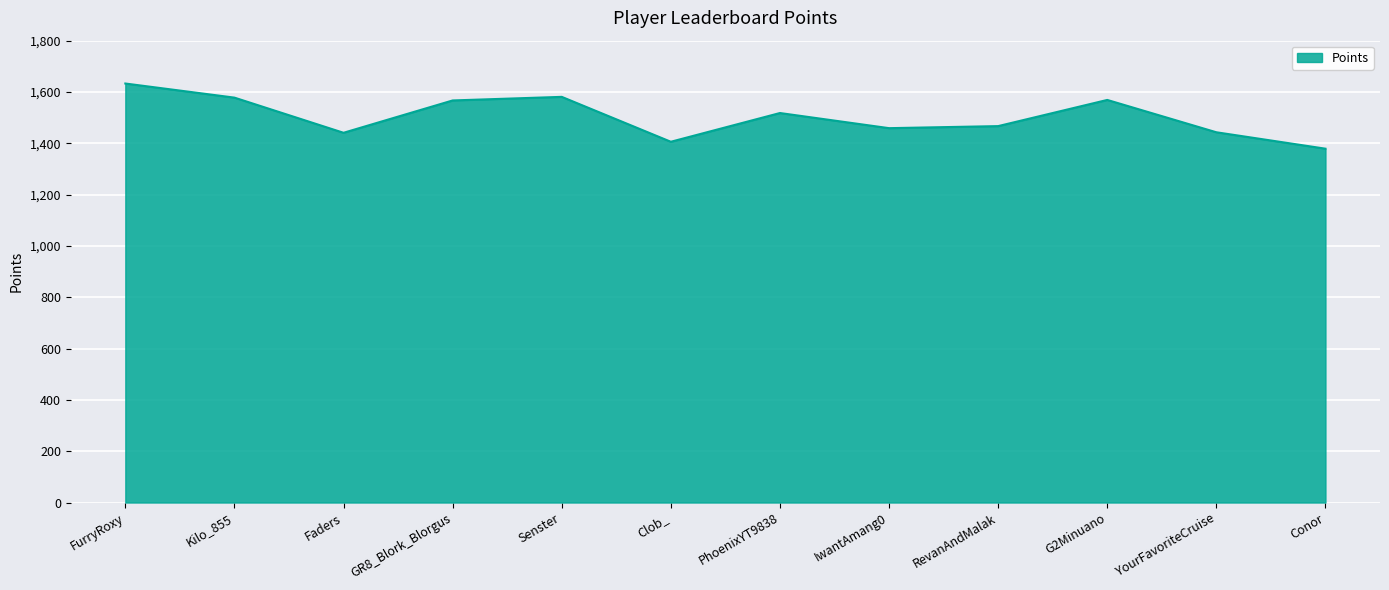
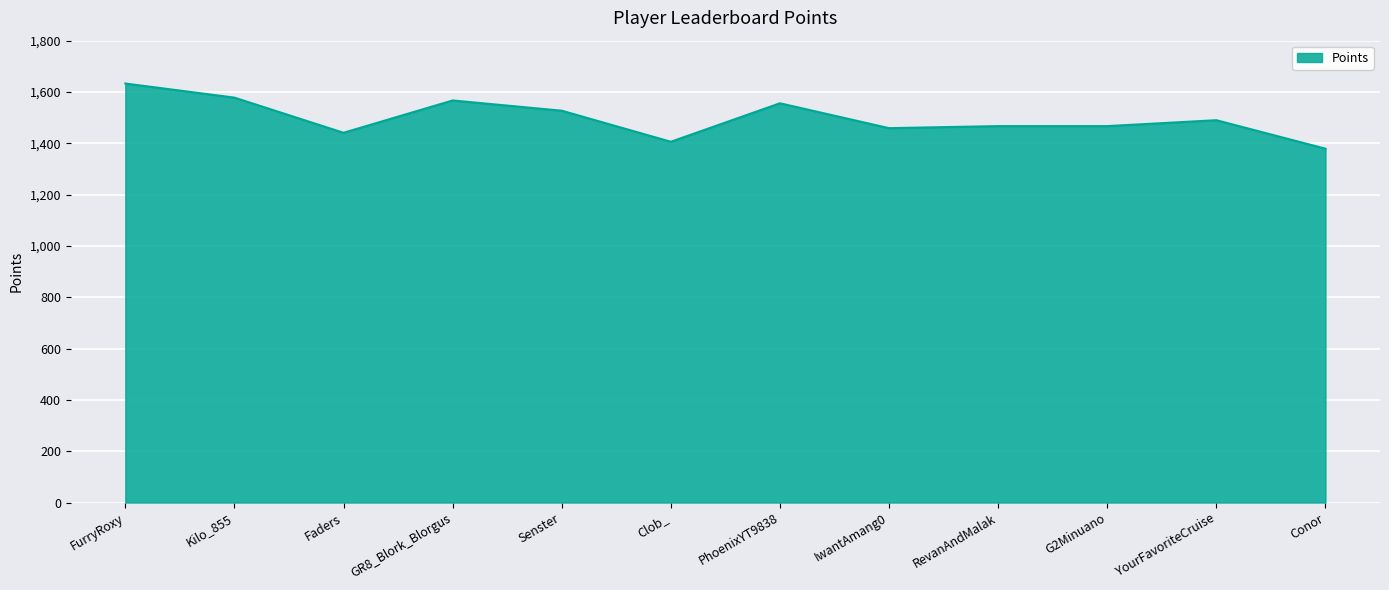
Senster: 1,580 -> 1,530
PhoenixYT9838: 1,520 -> 1,560
G2Minuano: 1,570 -> 1,470
YourFavoriteCruise: 1,440 -> 1,490
